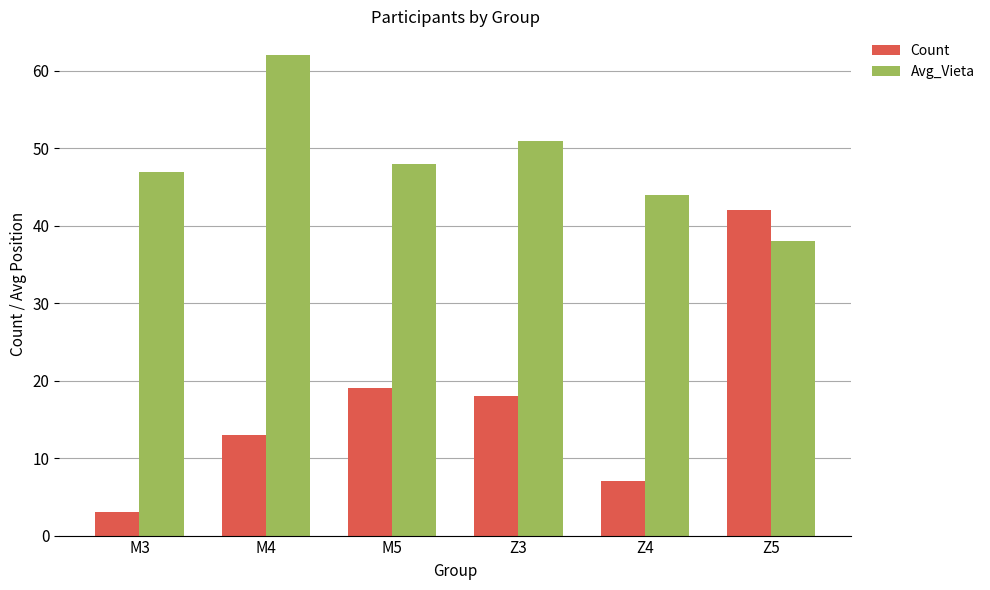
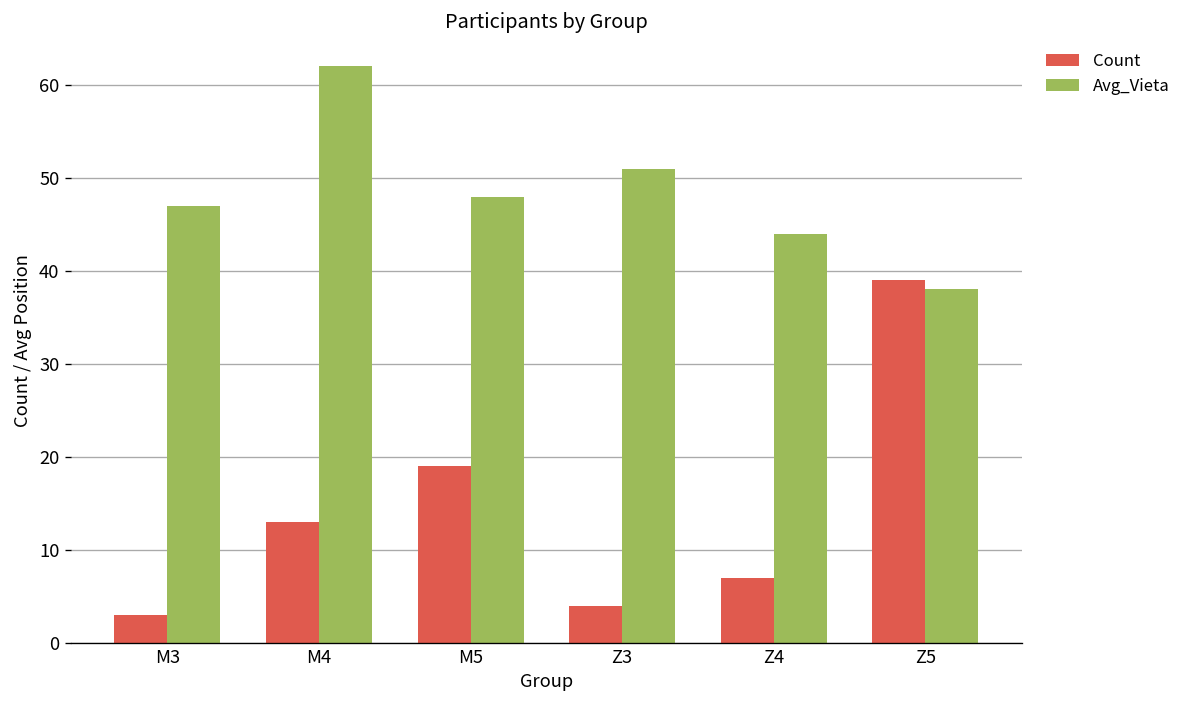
Count, Z3: 18 -> 4
Count, Z5: 42 -> 39
